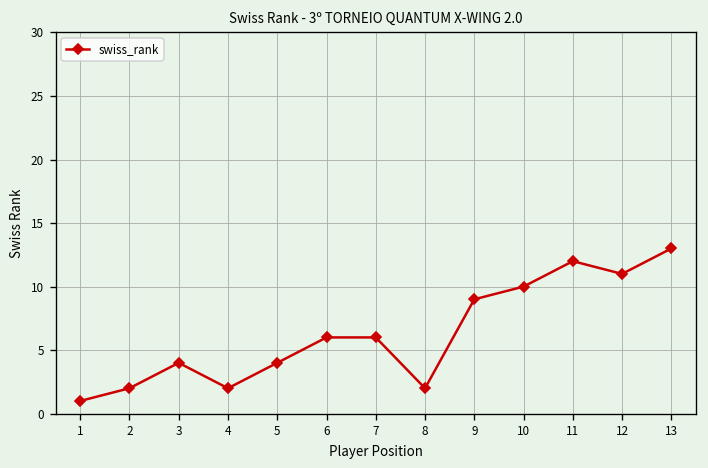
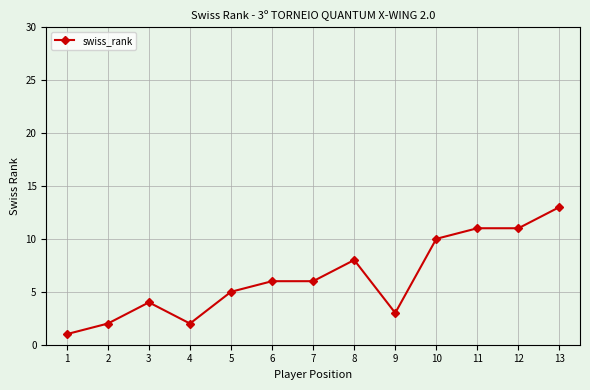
5: 4 -> 5
8: 2 -> 8
9: 9 -> 3
11: 12 -> 11
